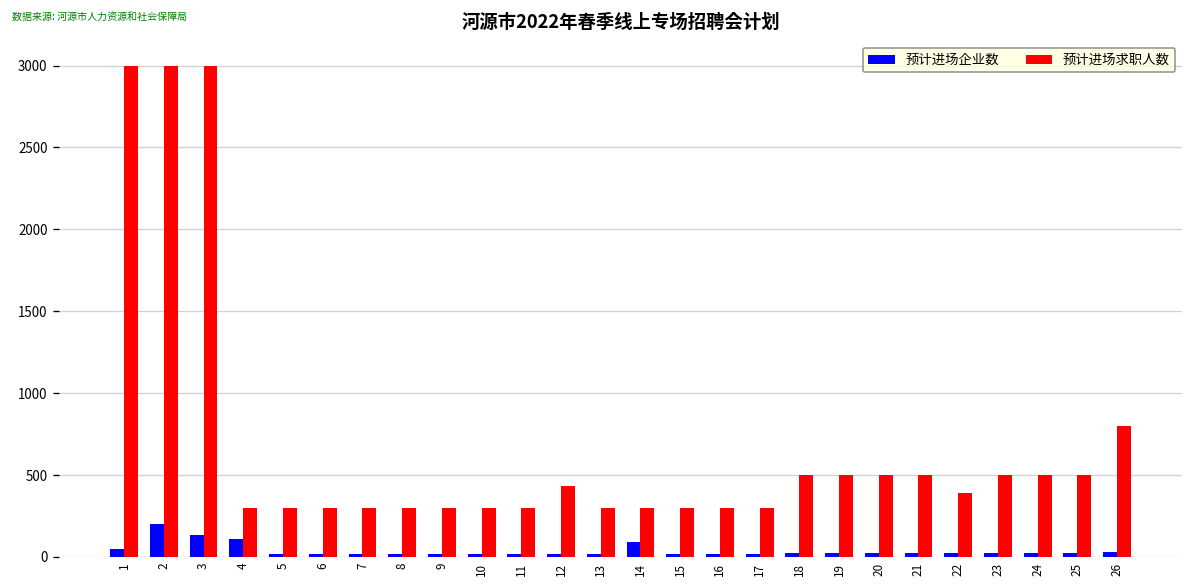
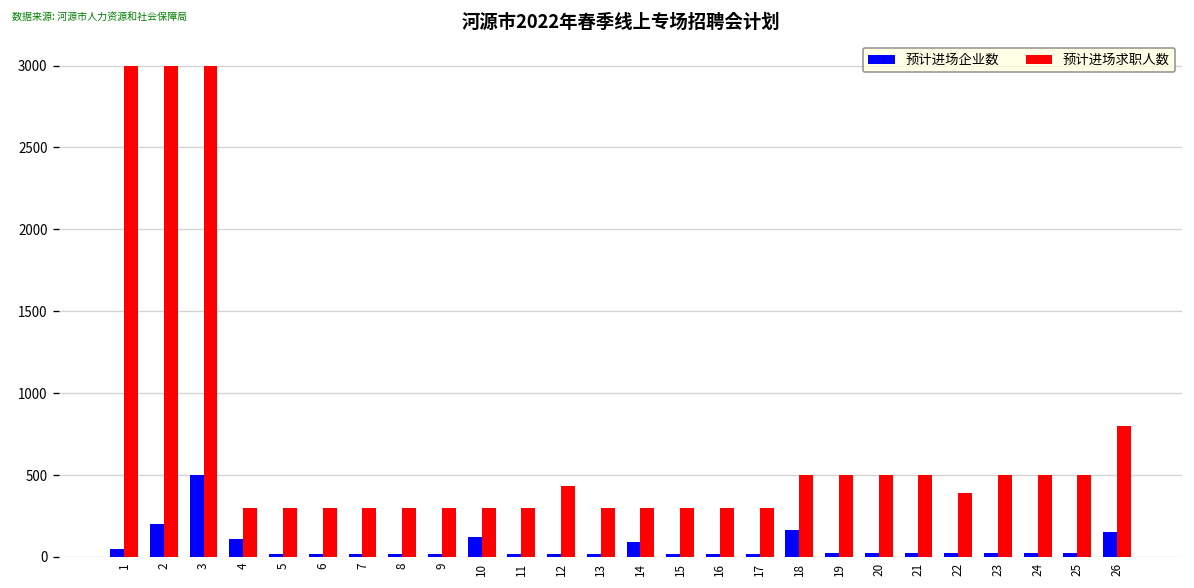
预计进场企业数, 3: 130 -> 500
预计进场企业数, 10: 20 -> 120
预计进场企业数, 18: 30 -> 160
预计进场企业数, 26: 30 -> 150
